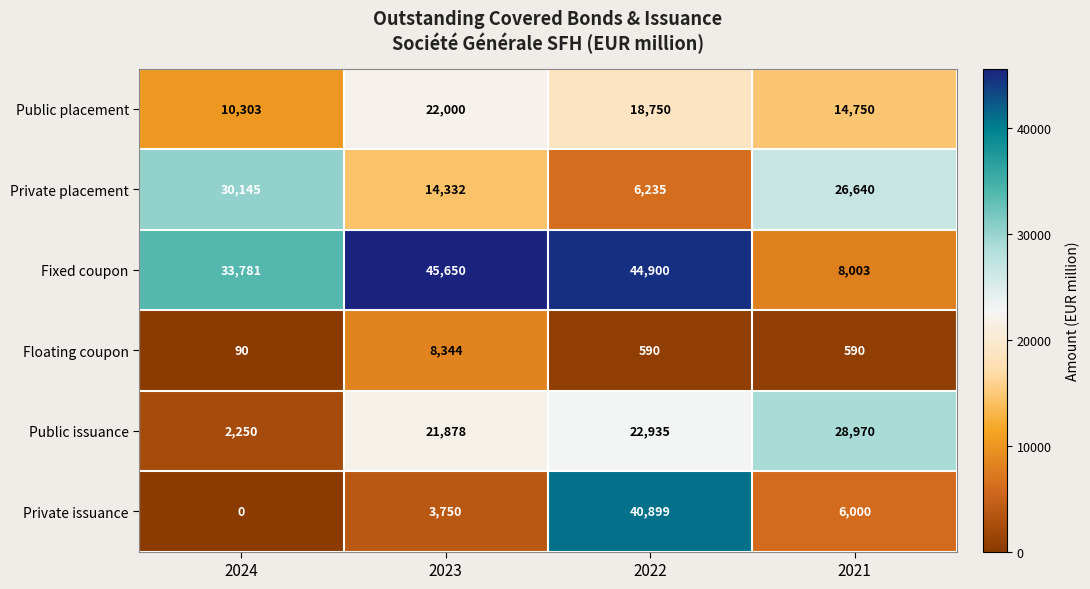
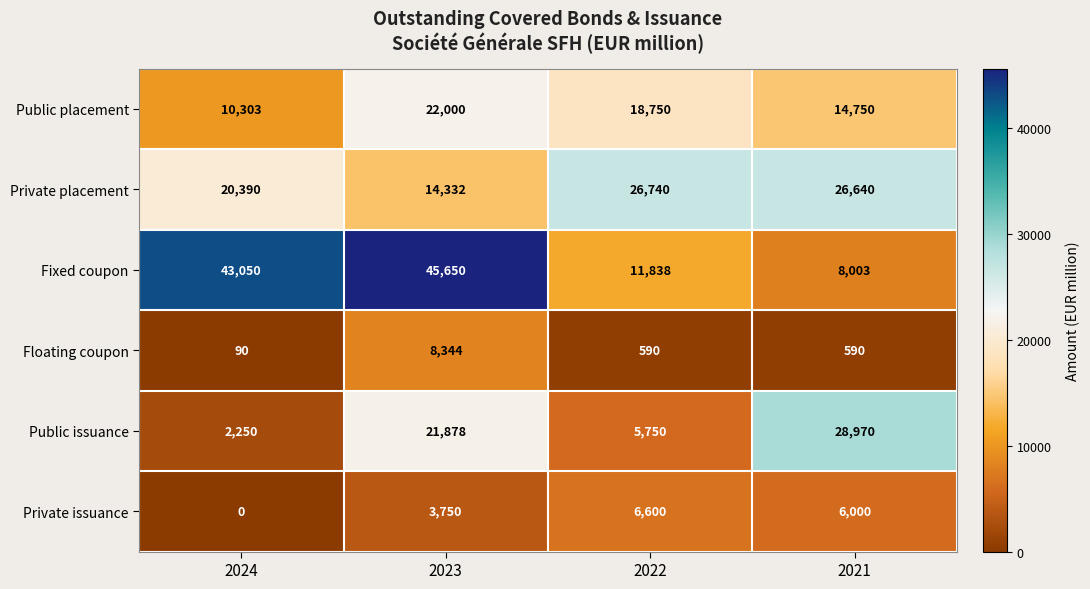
Private placement, 2024: 30,145 -> 20,390
Private placement, 2022: 6,235 -> 26,740
Fixed coupon, 2024: 33,781 -> 43,050
Fixed coupon, 2022: 44,900 -> 11,838
Public issuance, 2022: 22,935 -> 5,750
Private issuance, 2022: 40,899 -> 6,600
